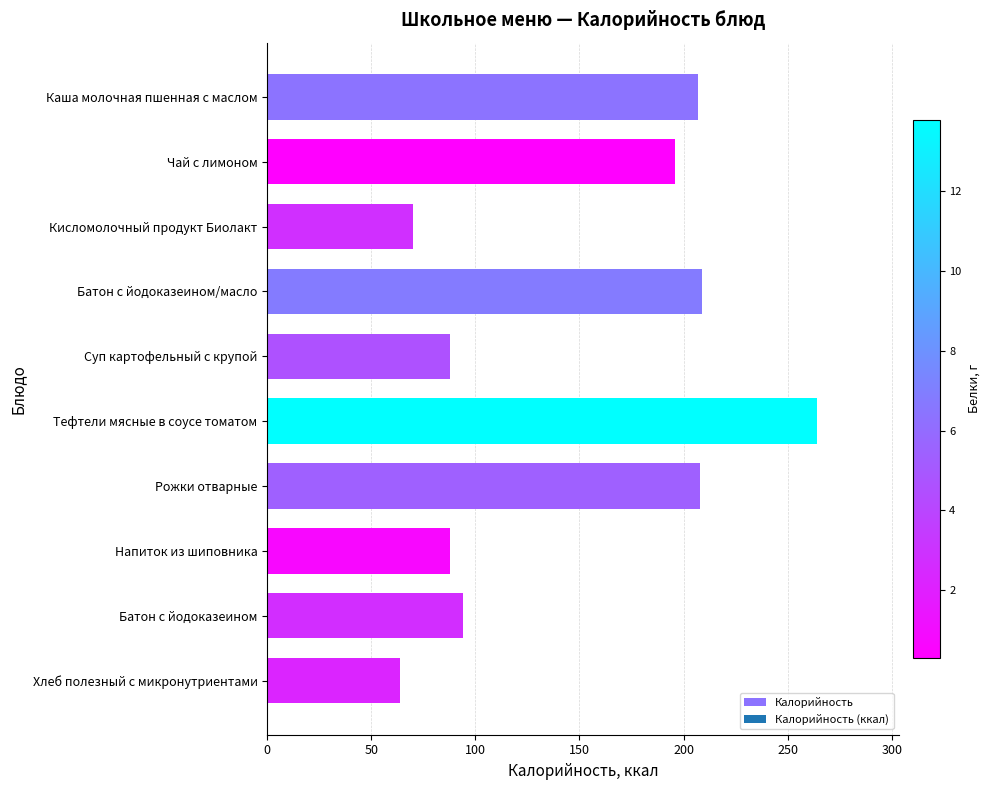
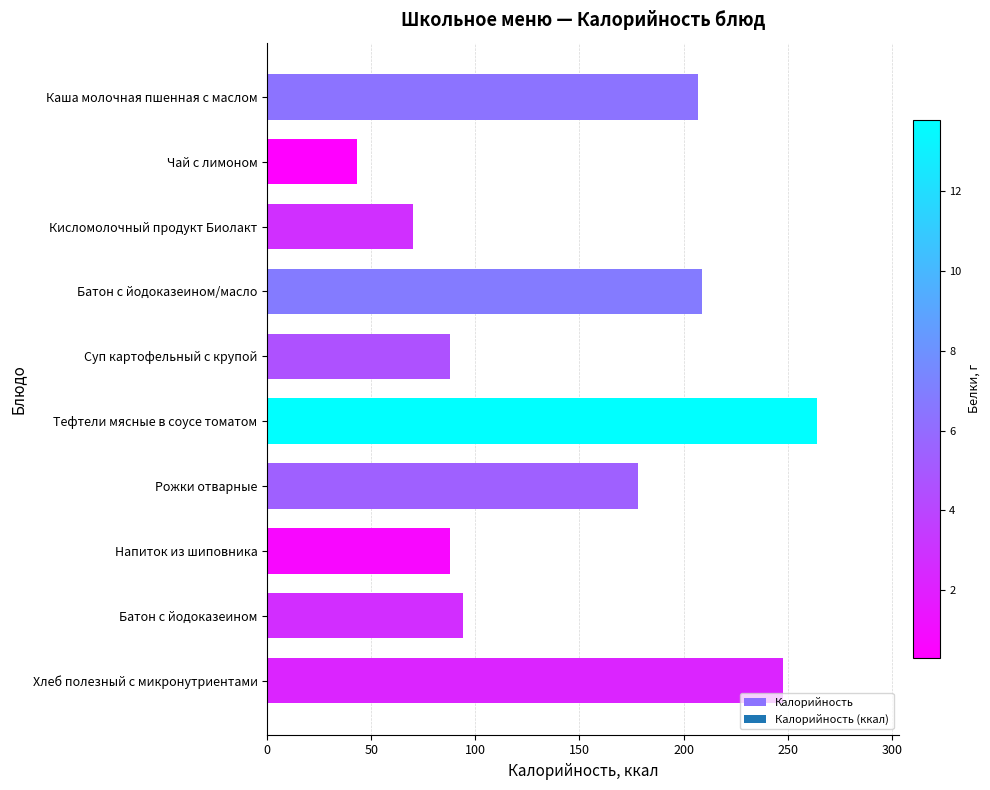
Чай с лимоном: 196 -> 43
Рожки отварные: 208 -> 178
Хлеб полезный с микронутриентами: 64 -> 248
